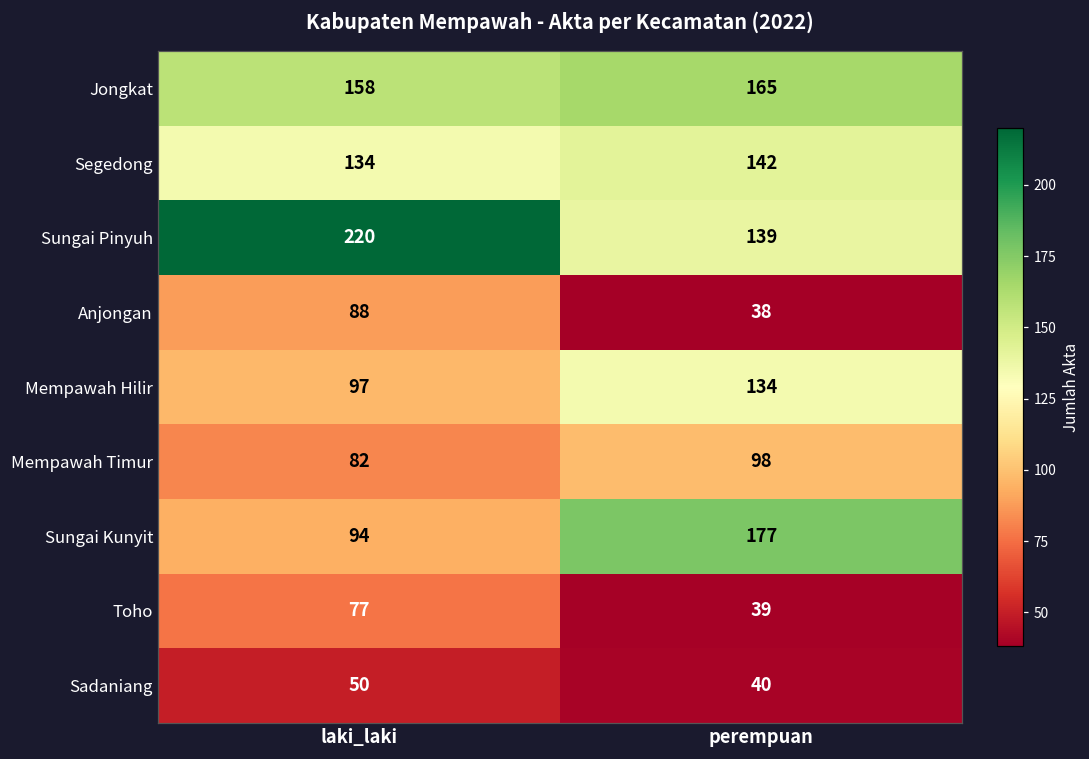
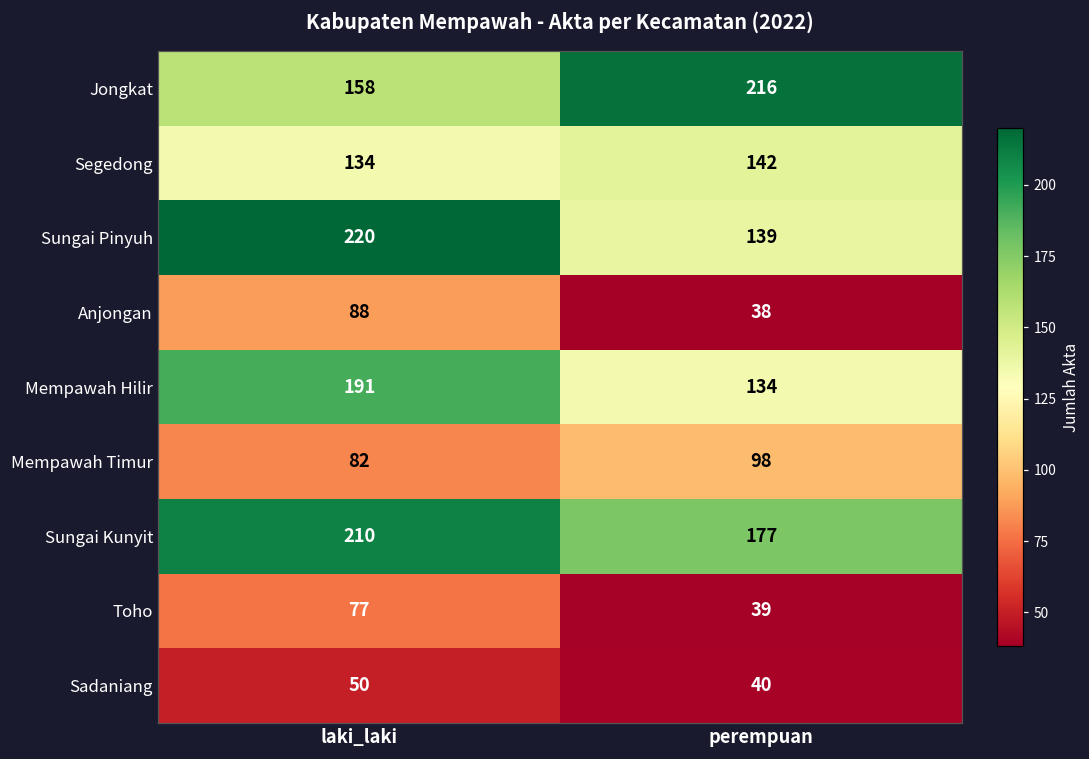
Jongkat, perempuan: 165 -> 216
Mempawah Hilir, laki_laki: 97 -> 191
Sungai Kunyit, laki_laki: 94 -> 210
